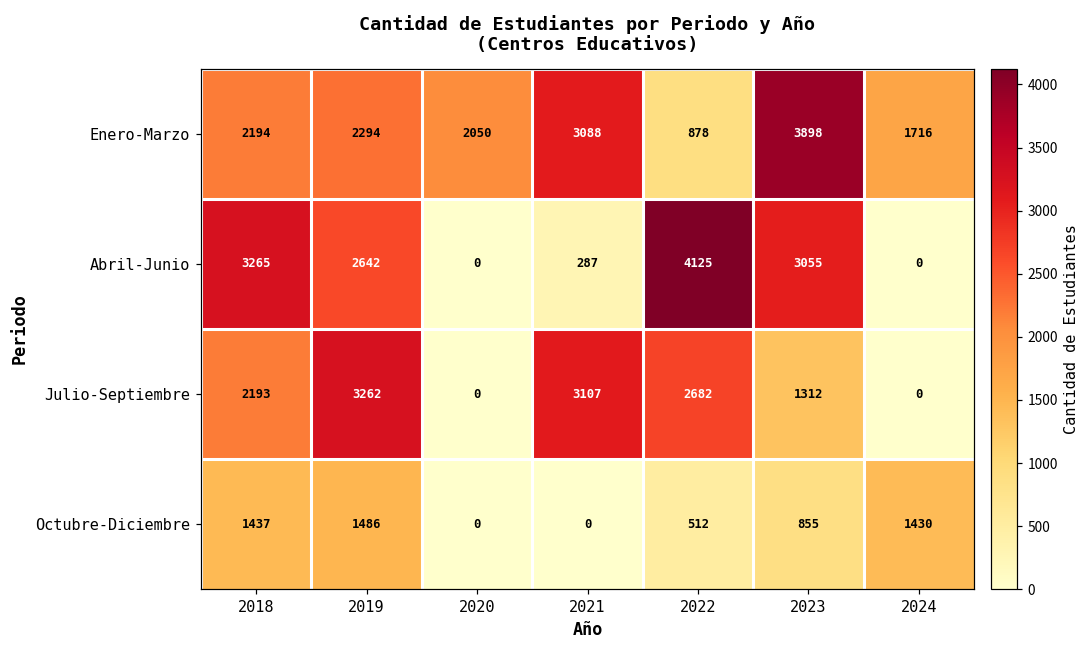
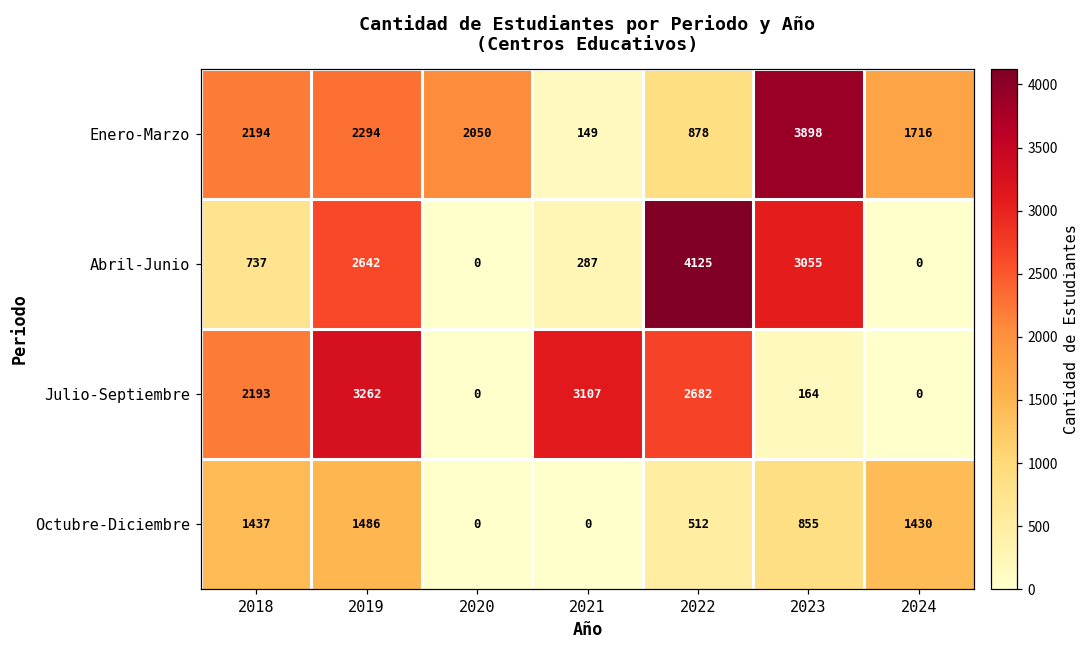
Enero-Marzo, 2021: 3088 -> 149
Abril-Junio, 2018: 3265 -> 737
Julio-Septiembre, 2023: 1312 -> 164
